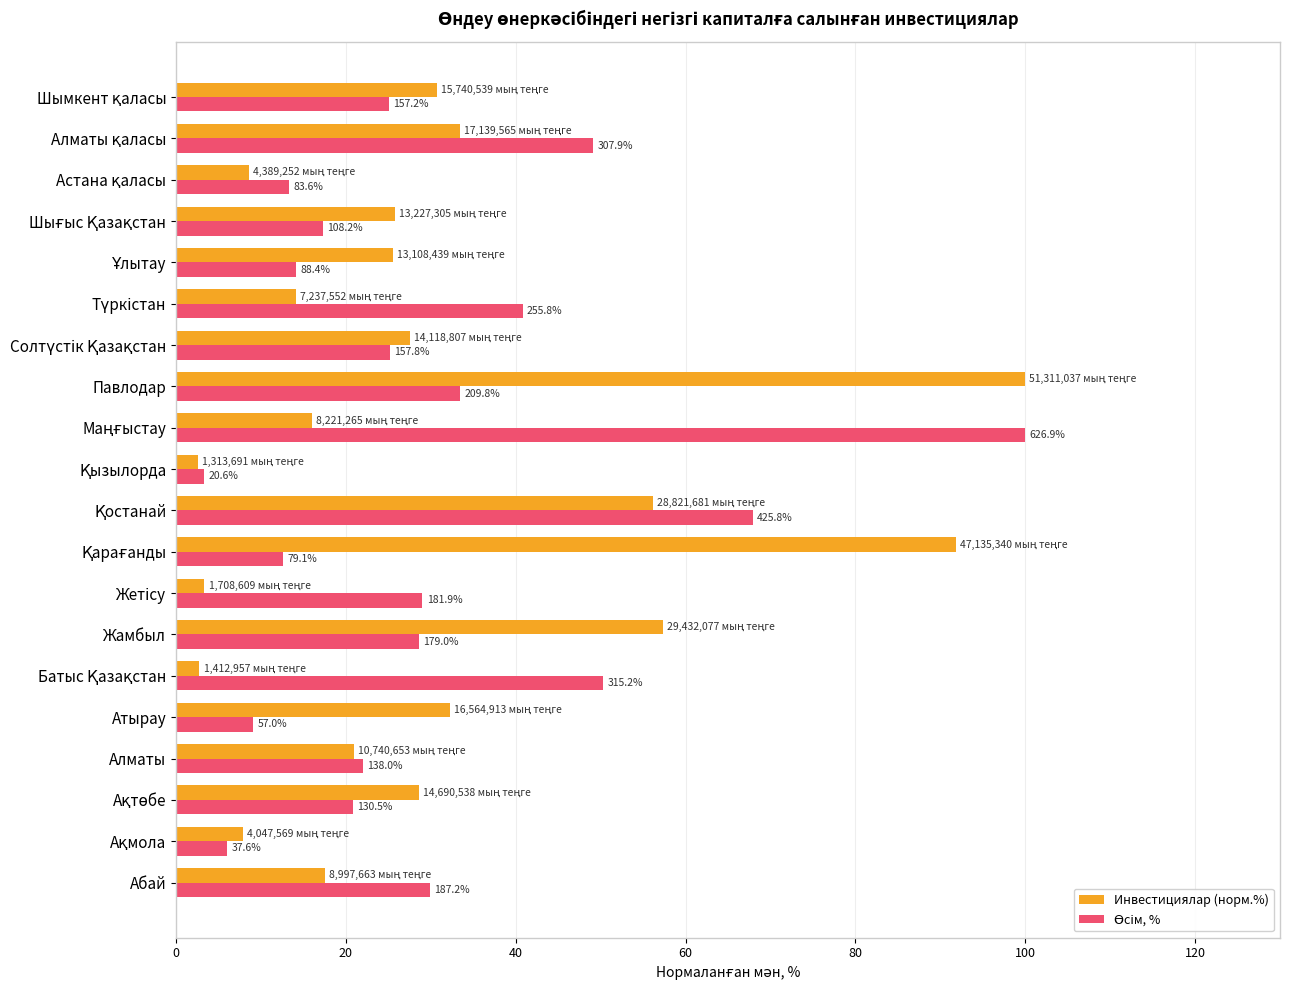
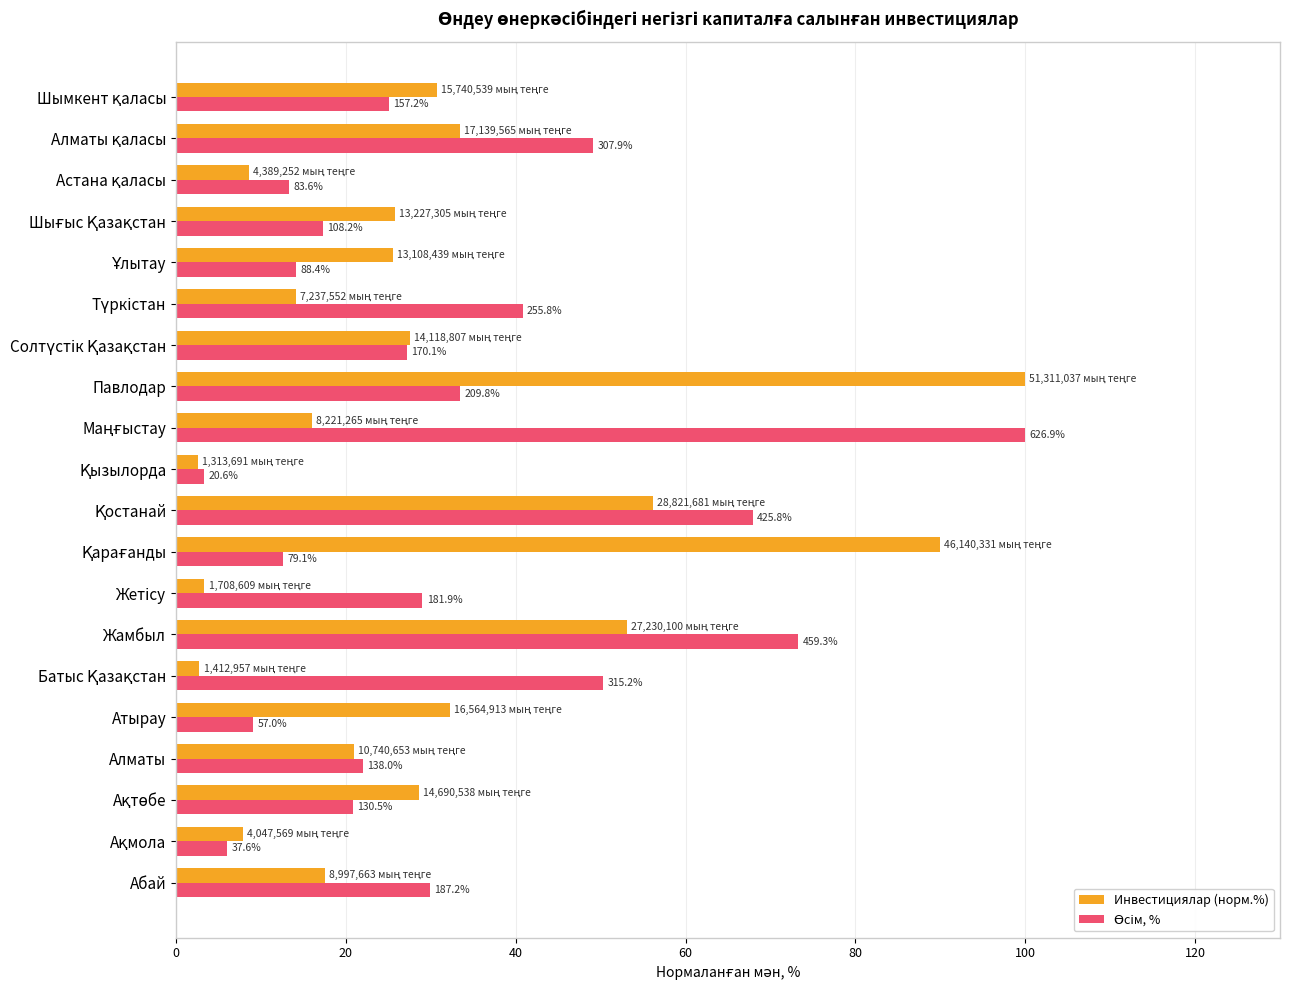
Өсім, %, Солтүстік Қазақстан: 157.8% -> 170.1%
Инвестициялар (норм.%), Қарағанды: 47,135,340 -> 46,140,331
Инвестициялар (норм.%), Жамбыл: 29,432,077 -> 27,230,100
Өсім, %, Жамбыл: 179.0% -> 459.3%
